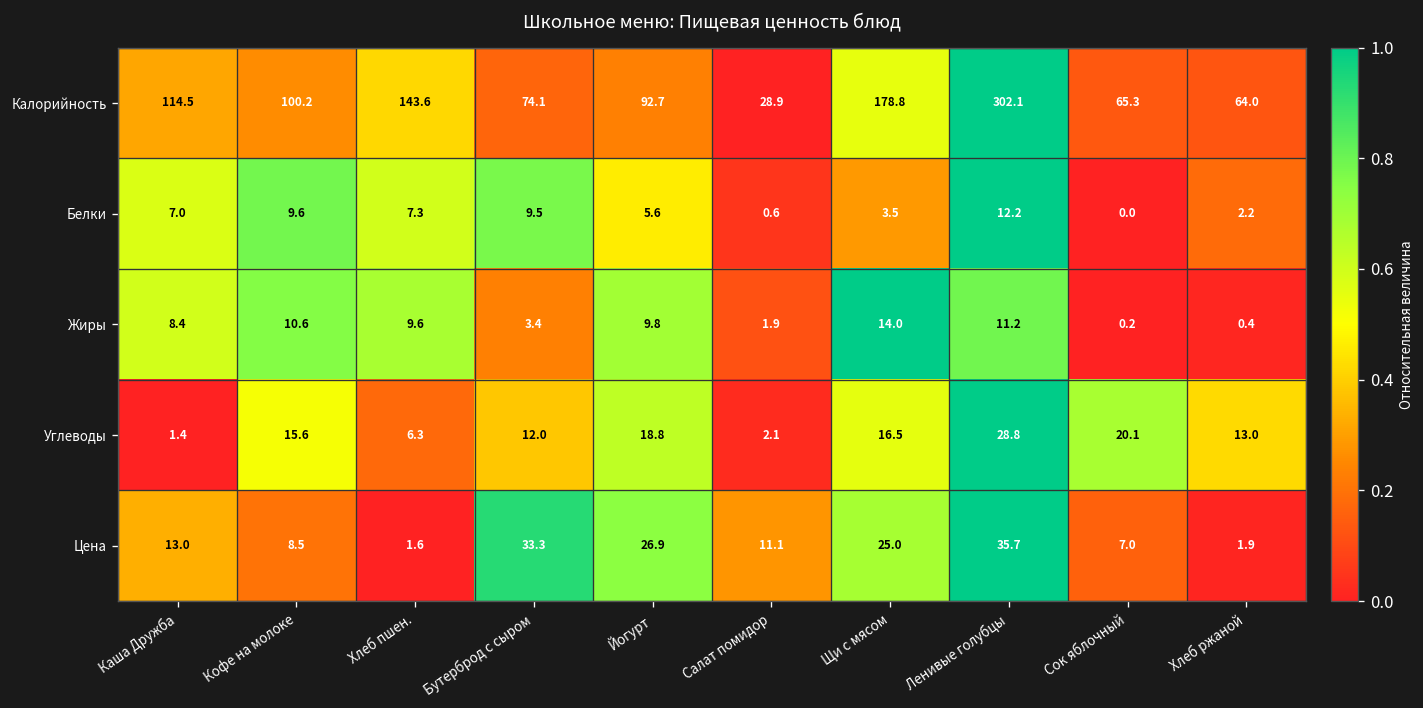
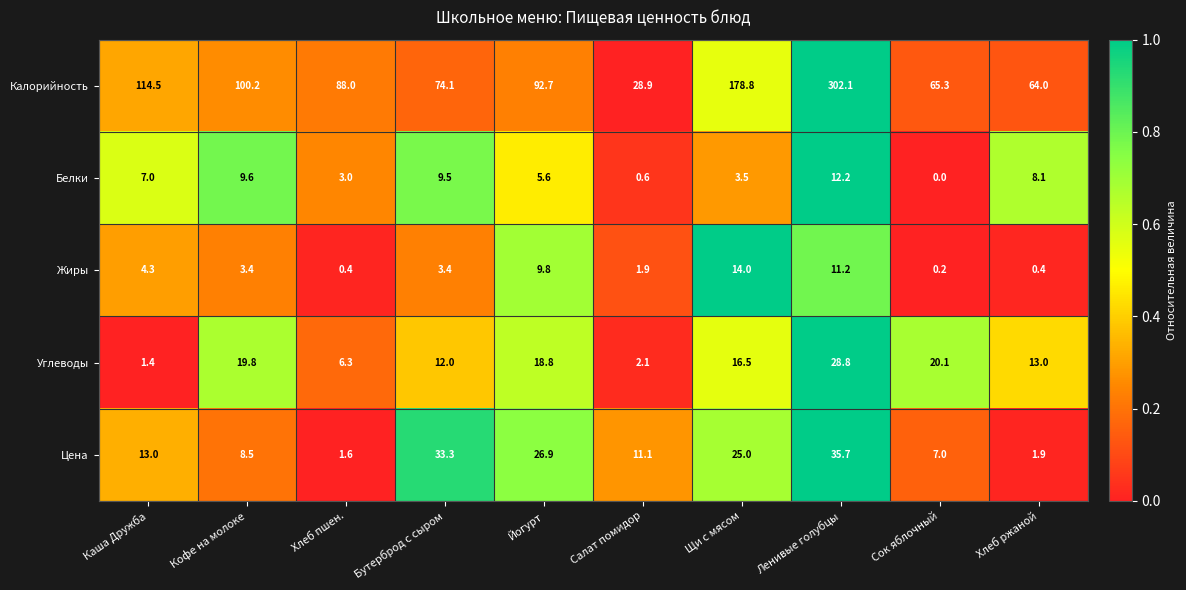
Калорийность, Хлеб пшен.: 143.6 -> 88.0
Белки, Хлеб пшен.: 7.3 -> 3.0
Белки, Хлеб ржаной: 2.2 -> 8.1
Жиры, Каша Дружба: 8.4 -> 4.3
Жиры, Кофе на молоке: 10.6 -> 3.4
Жиры, Хлеб пшен.: 9.6 -> 0.4
Углеводы, Кофе на молоке: 15.6 -> 19.8
